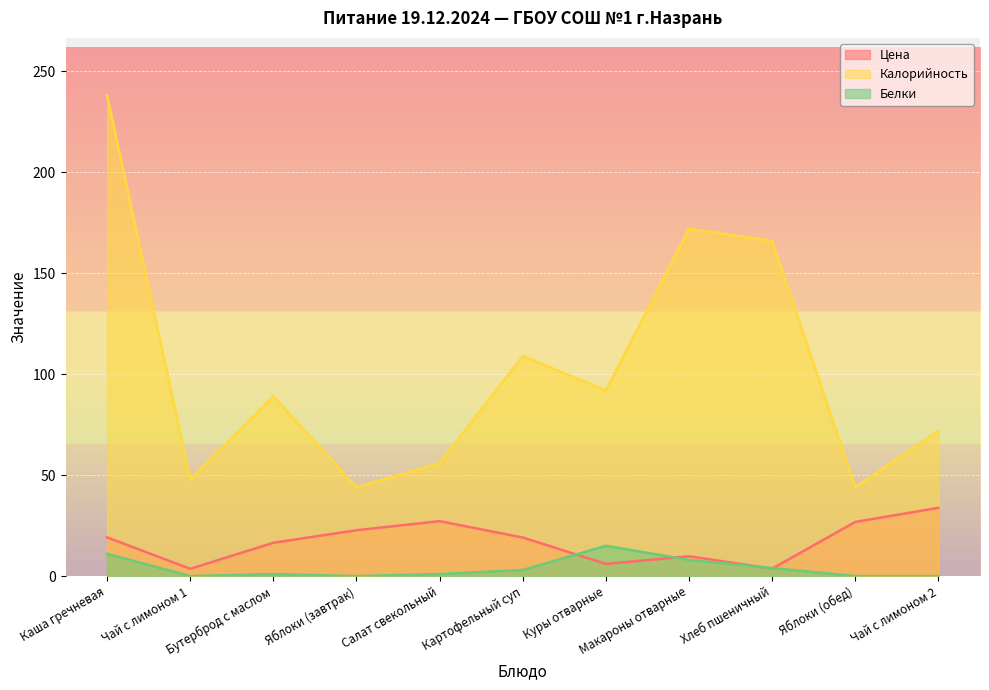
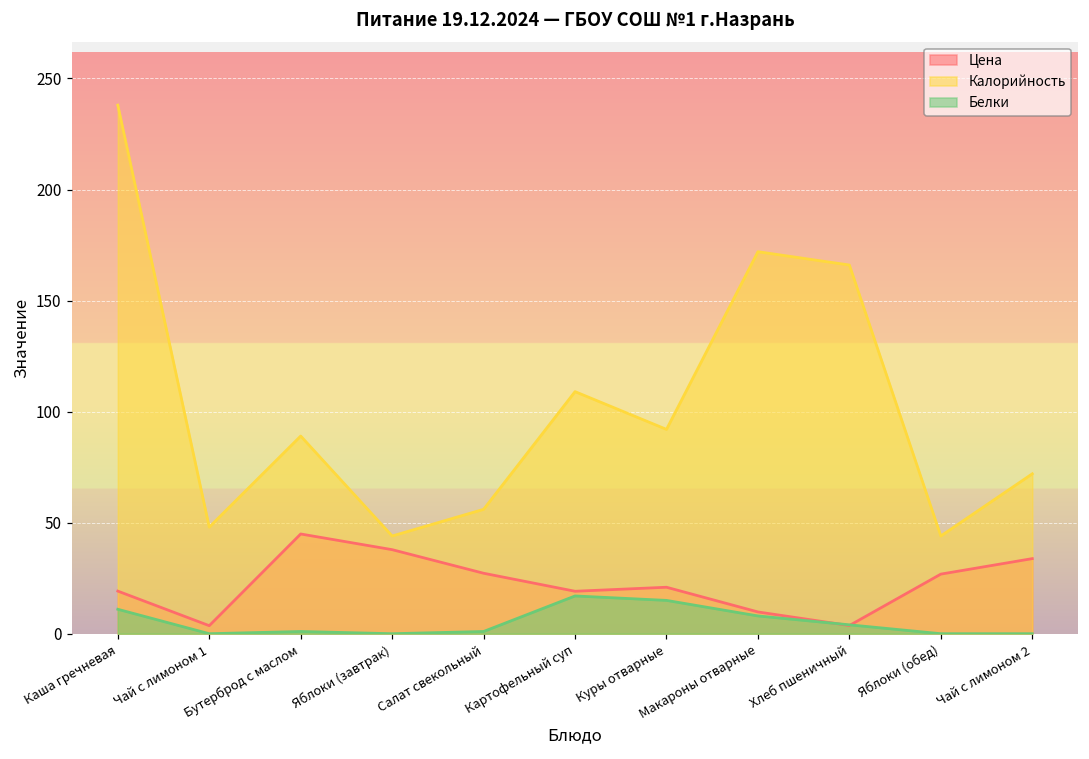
Цена, Бутерброд с маслом: 17 -> 45
Цена, Яблоки (завтрак): 23 -> 38
Белки, Картофельный суп: 3 -> 17
Цена, Куры отварные: 6 -> 21
